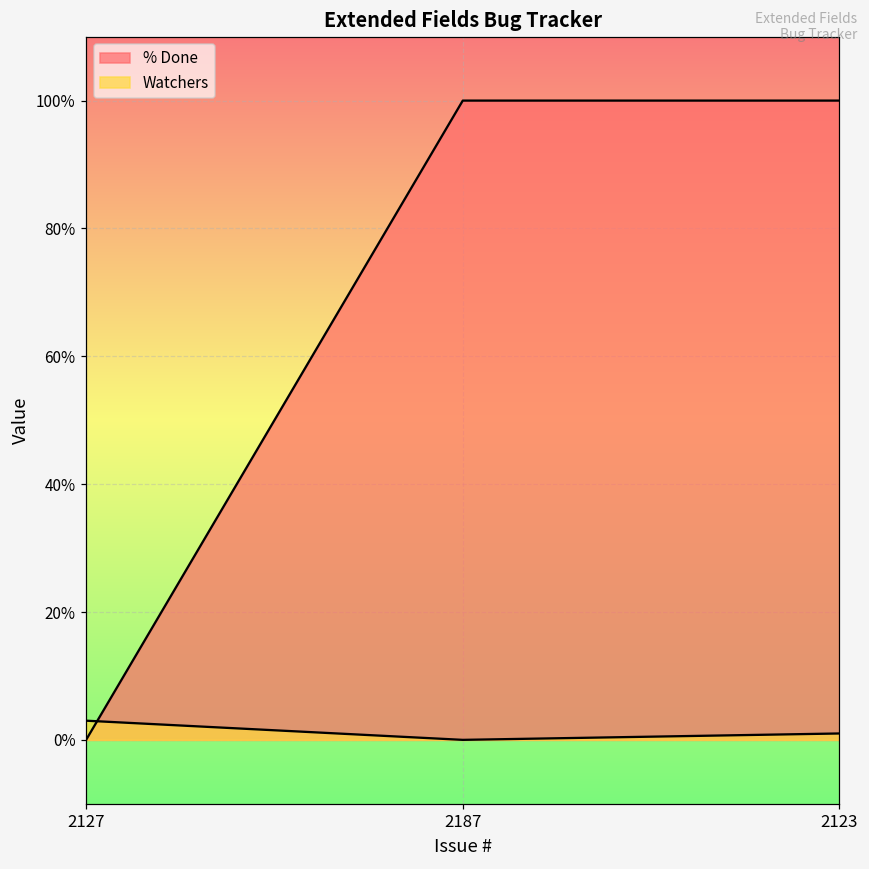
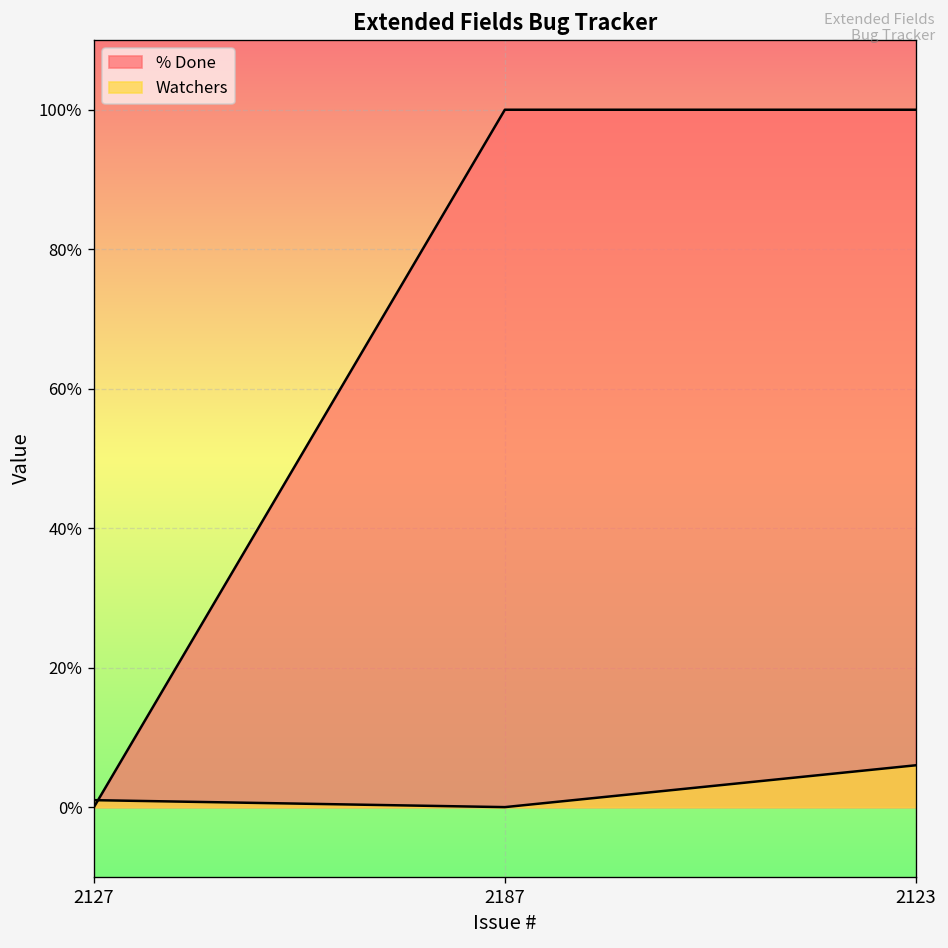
Watchers, 2127: 3% -> 1%
Watchers, 2123: 1% -> 6%
